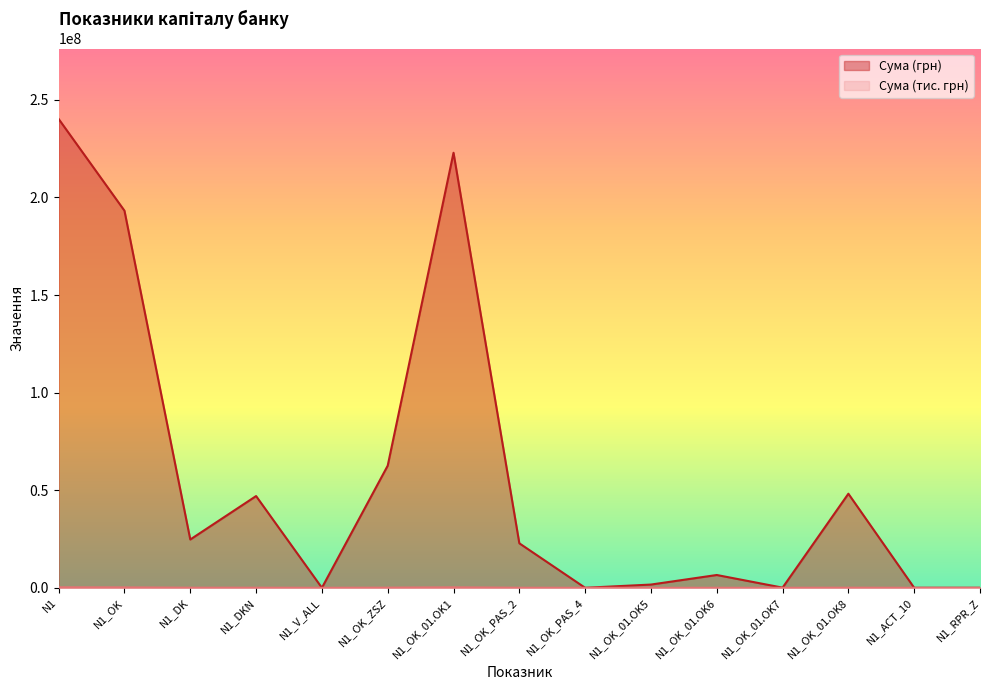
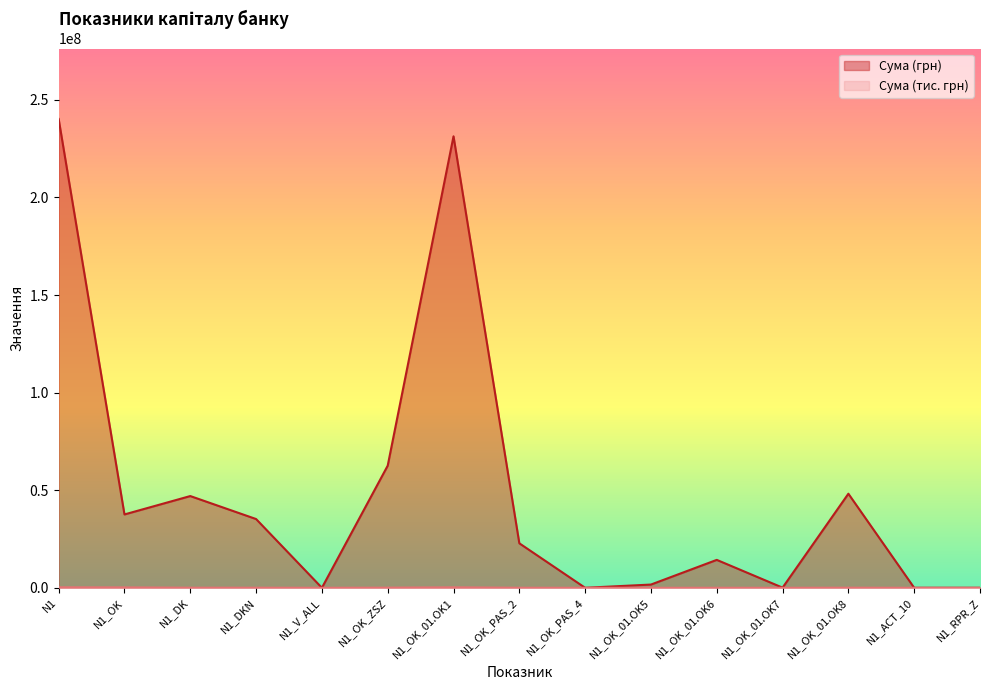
Сума (грн), N1_OK: 193000000 -> 38000000
Сума (грн), N1_DK: 25000000 -> 47000000
Сума (грн), N1_DKN: 47000000 -> 35000000
Сума (грн), N1_OK_01.OK1: 223000000 -> 231000000
Сума (грн), N1_OK_01.OK6: 7000000 -> 14000000
